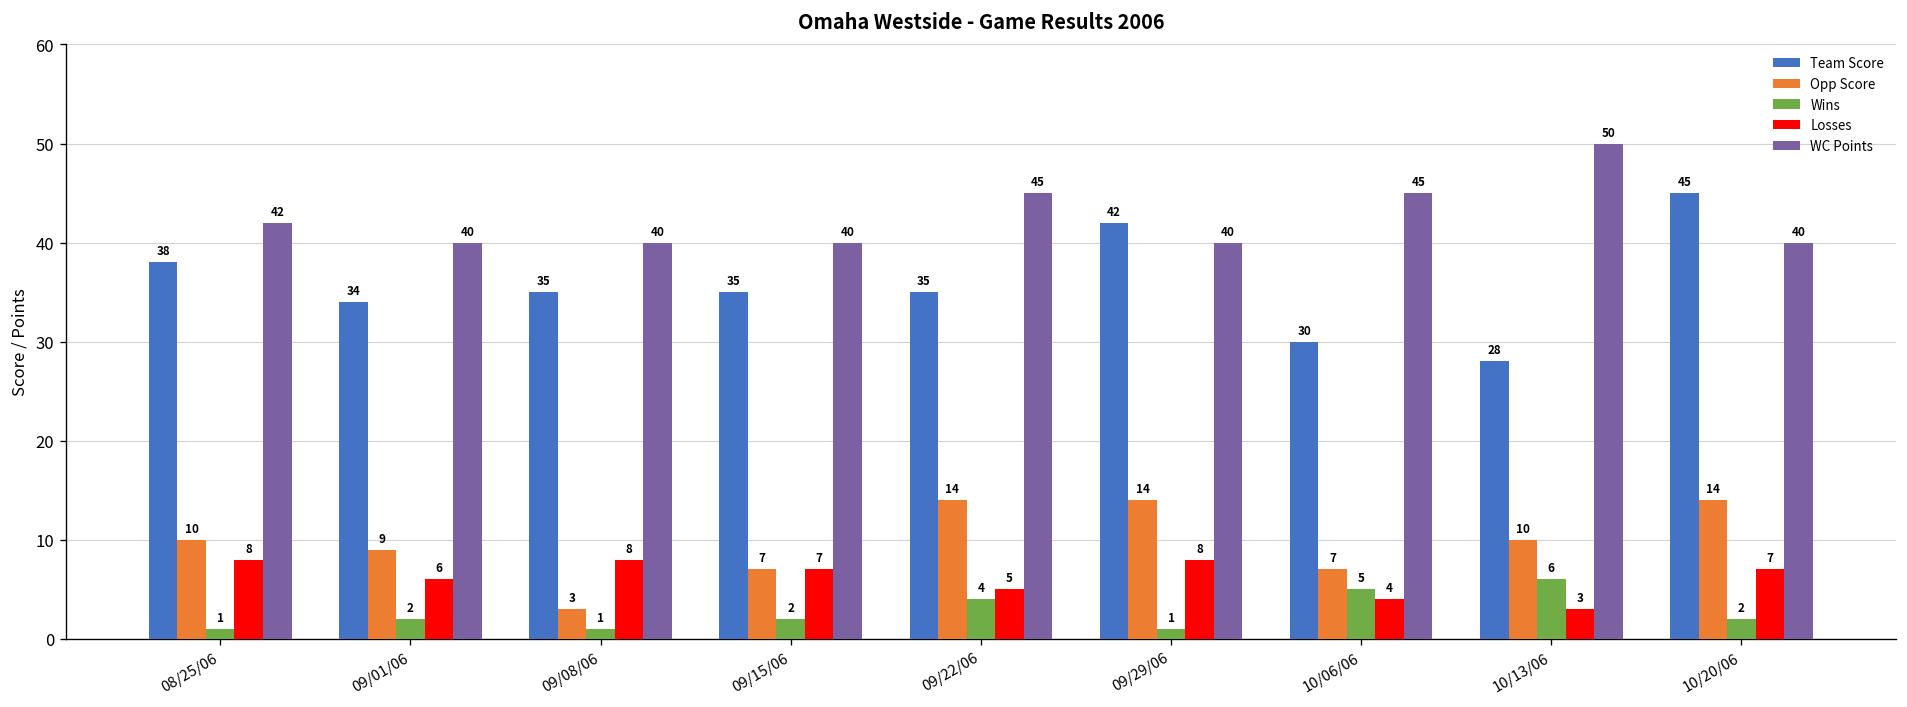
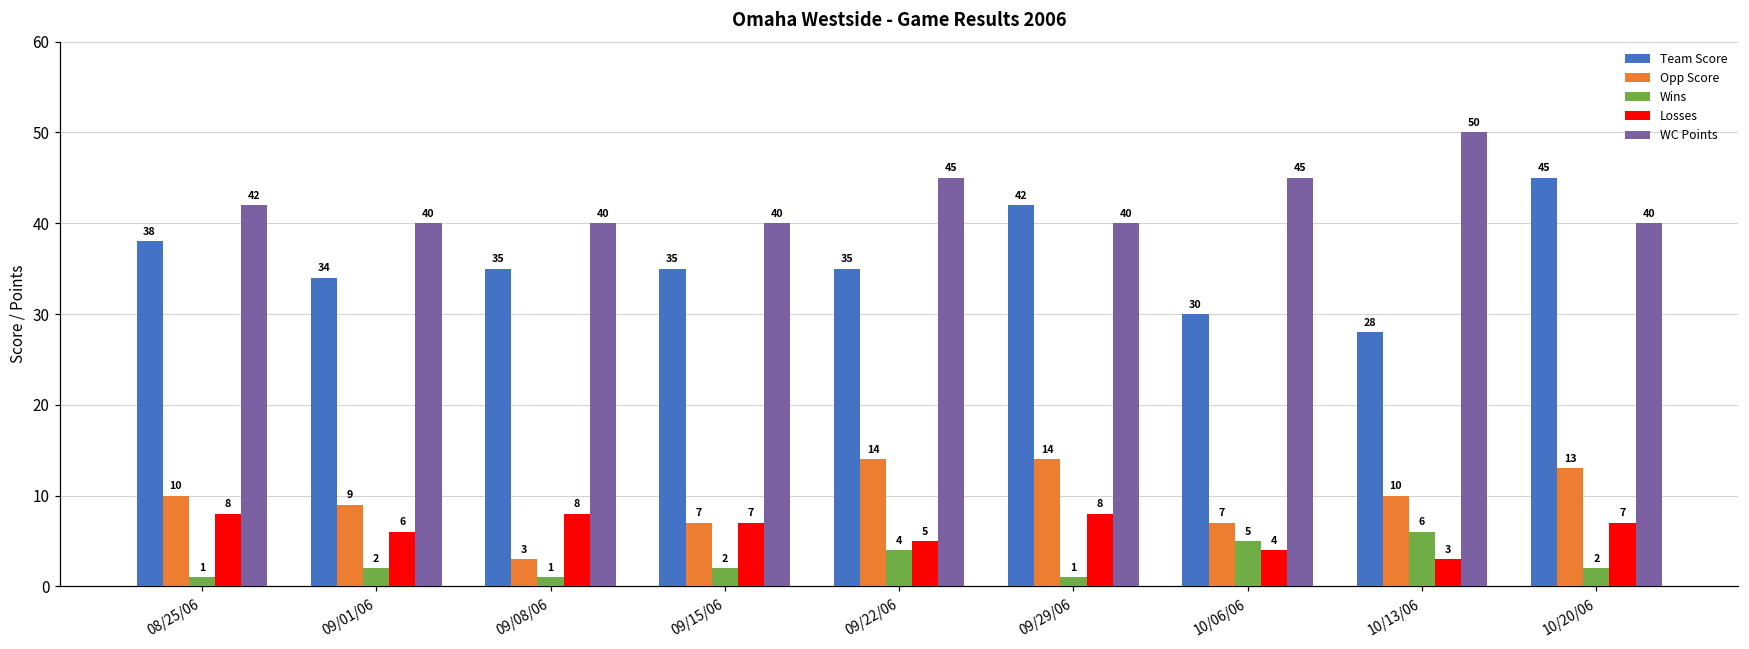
Opp Score, 10/20/06: 14 -> 13
